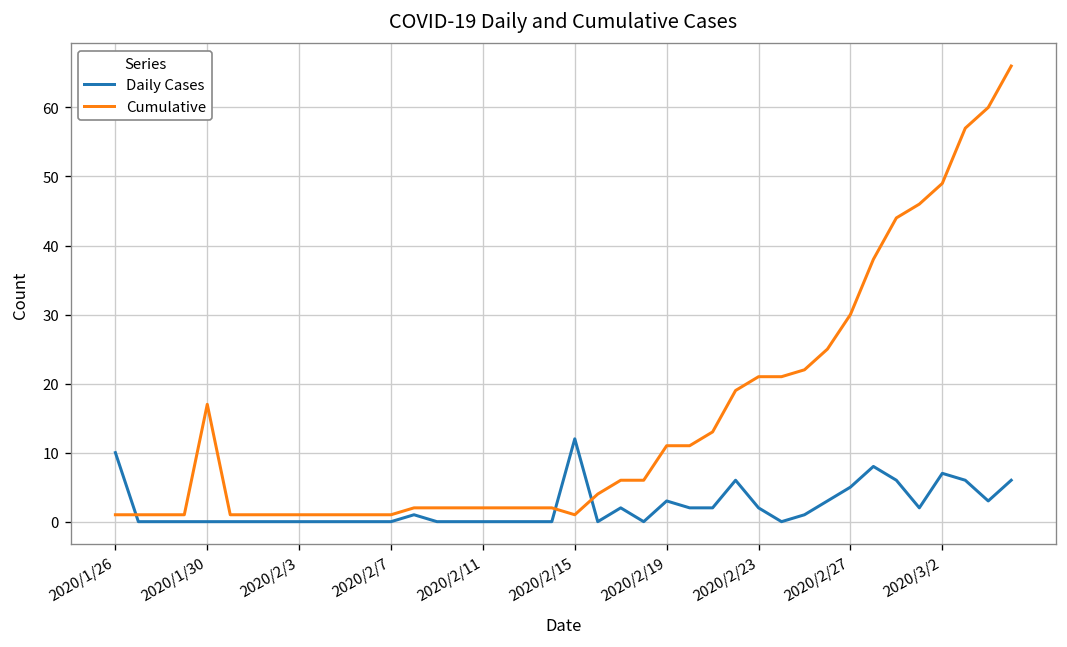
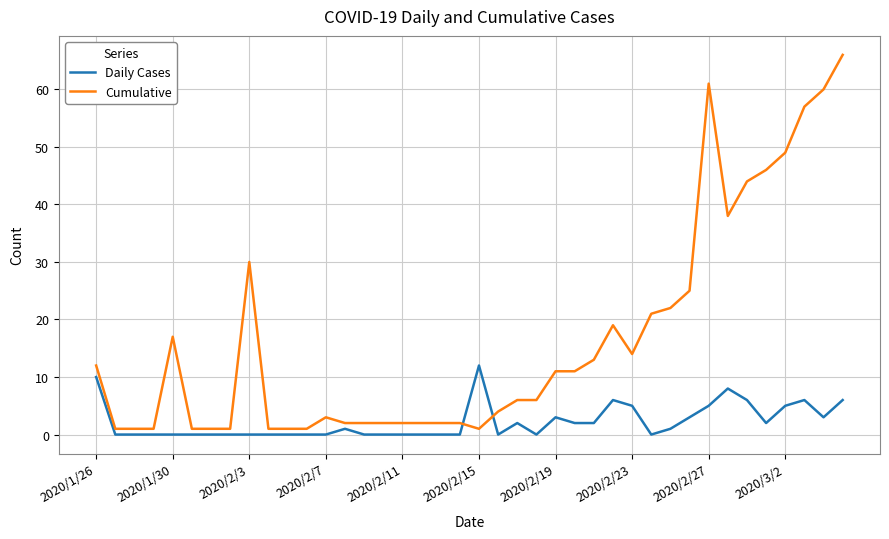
Cumulative, 2020/1/26: 1 -> 12
Cumulative, 2020/2/3: 1 -> 30
Cumulative, 2020/2/7: 1 -> 3
Daily Cases, 2020/2/23: 2 -> 5
Cumulative, 2020/2/23: 21 -> 14
Cumulative, 2020/2/27: 30 -> 61
Daily Cases, 2020/3/2: 7 -> 5
